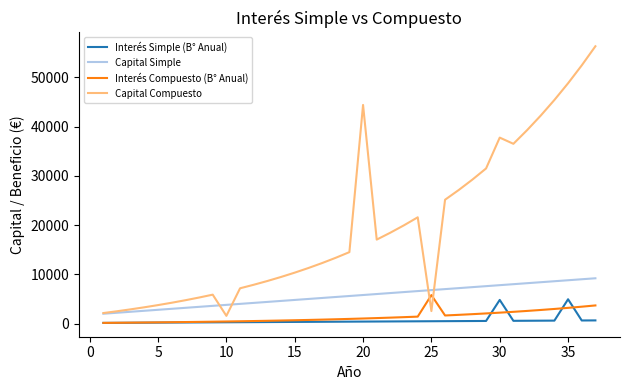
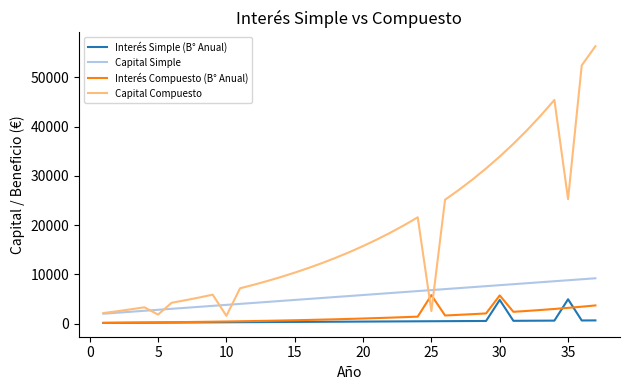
Capital Compuesto, 5: 4000 -> 2000
Capital Compuesto, 20: 44000 -> 16000
Interés Compuesto (B° Anual), 30: 2000 -> 6000
Capital Compuesto, 30: 38000 -> 34000
Capital Compuesto, 35: 49000 -> 25000
